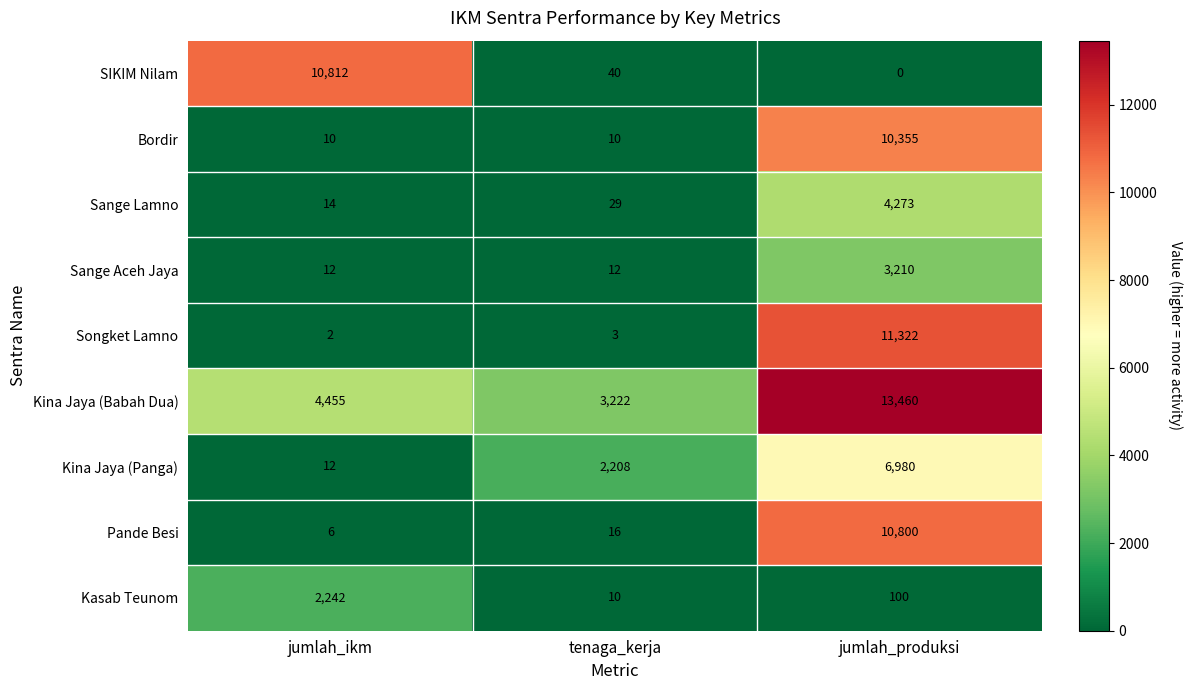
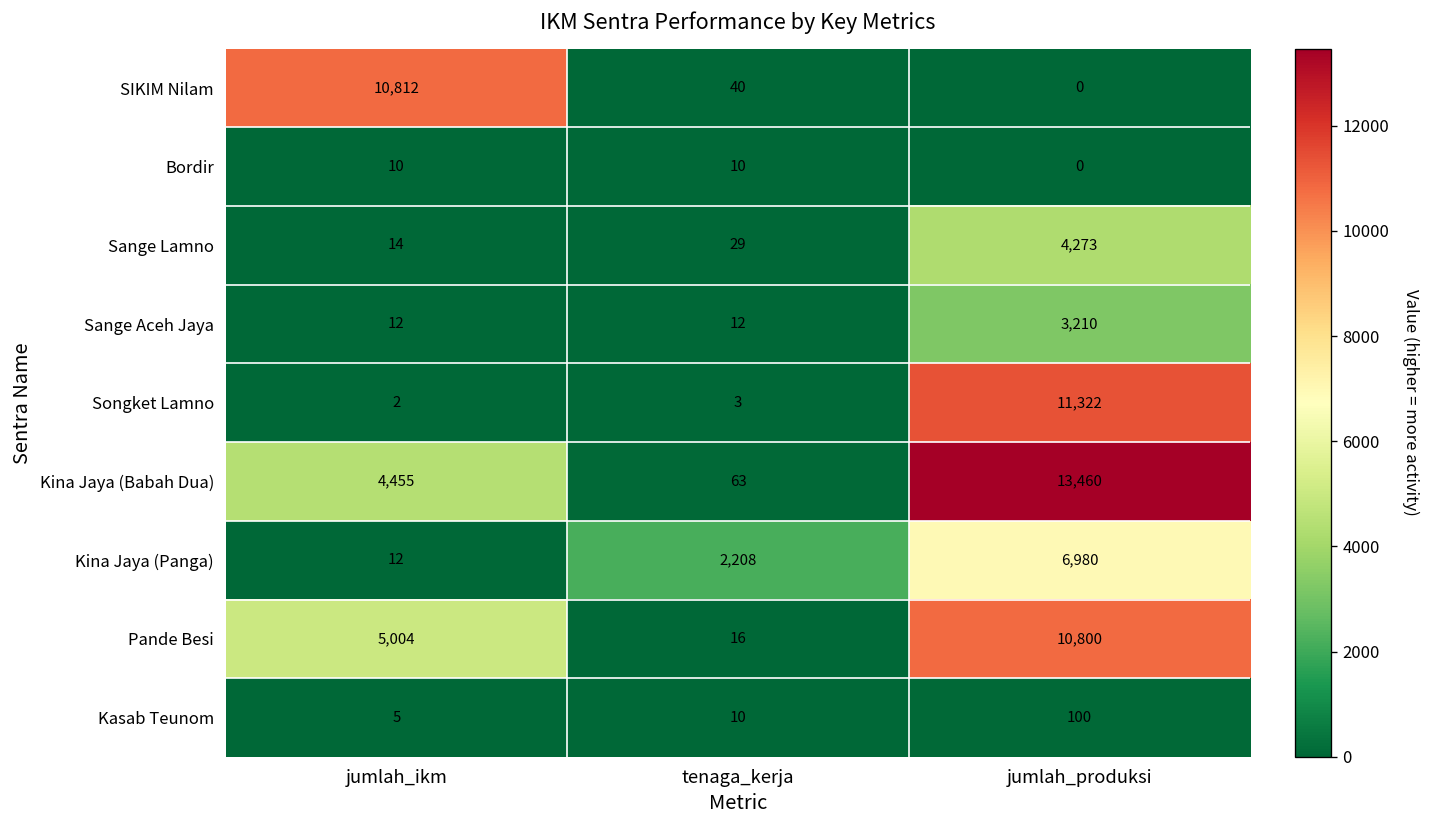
Bordir, jumlah_produksi: 10,355 -> 0
Kina Jaya (Babah Dua), tenaga_kerja: 3,222 -> 63
Pande Besi, jumlah_ikm: 6 -> 5,004
Kasab Teunom, jumlah_ikm: 2,242 -> 5
